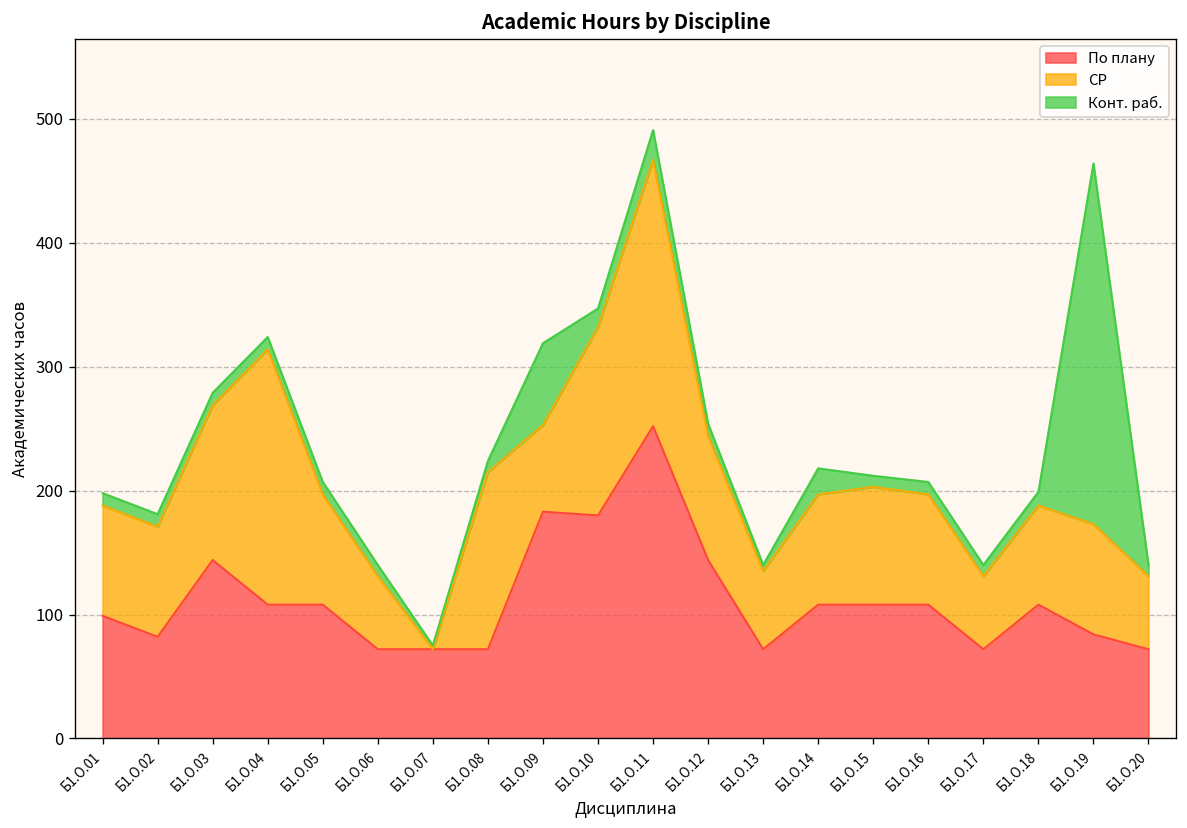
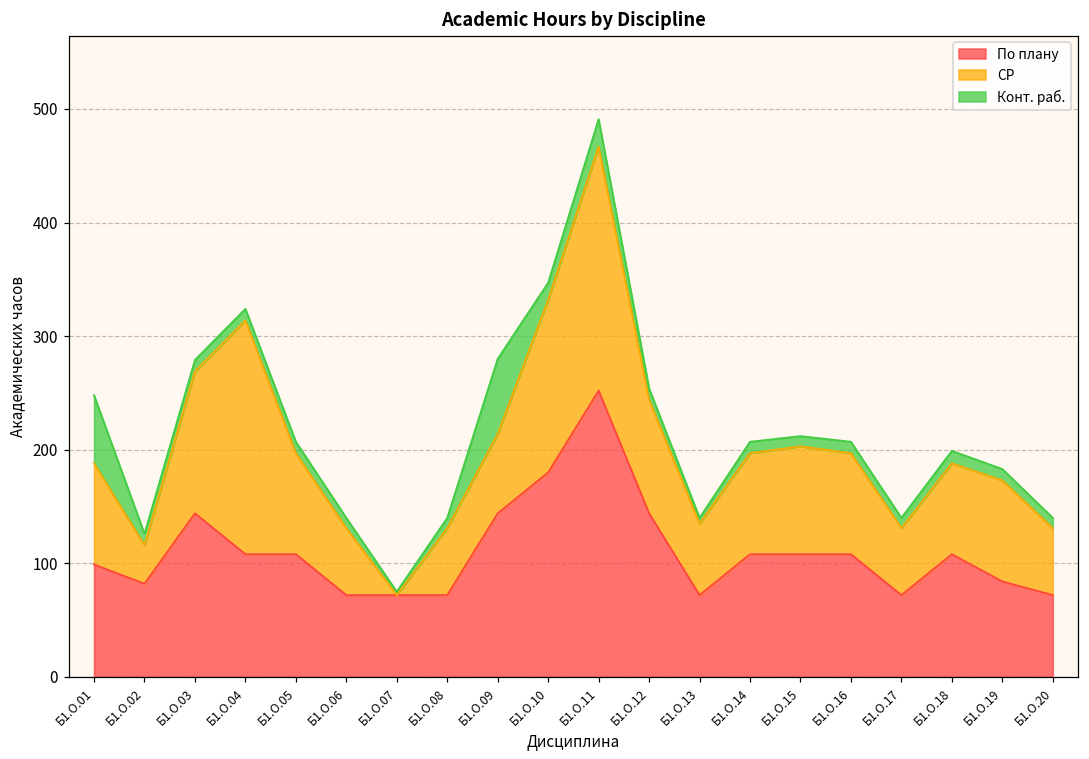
Конт. раб., Б1.О.01: 10 -> 60
СР, Б1.О.02: 89 -> 34
СР, Б1.О.08: 143 -> 59
По плану, Б1.О.09: 183 -> 144
Конт. раб., Б1.О.14: 21 -> 10
Конт. раб., Б1.О.19: 291 -> 10
